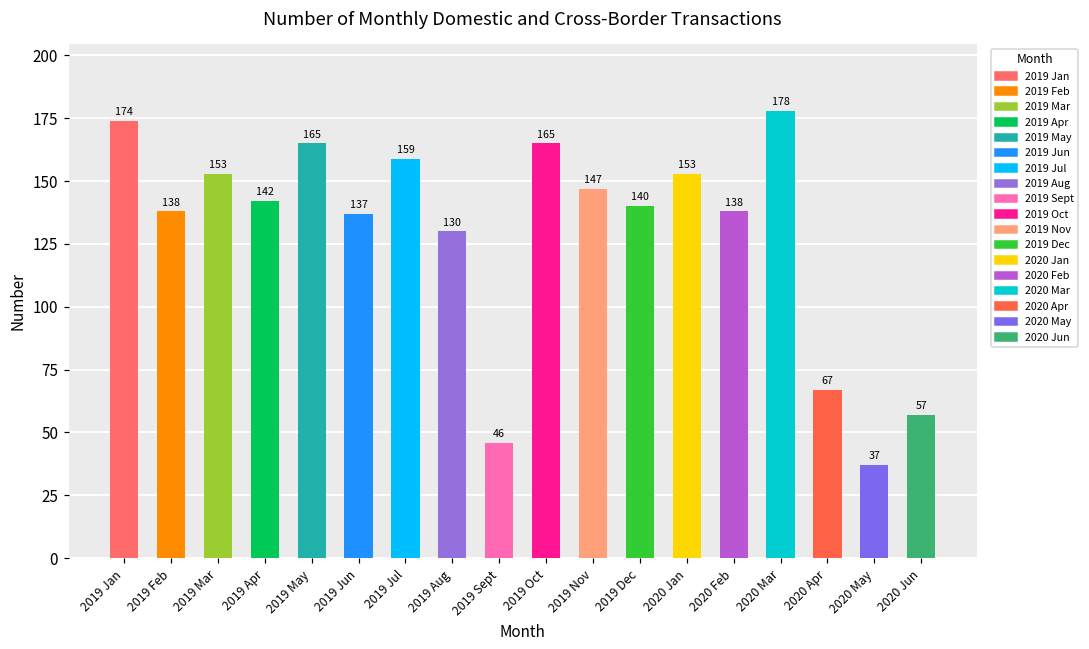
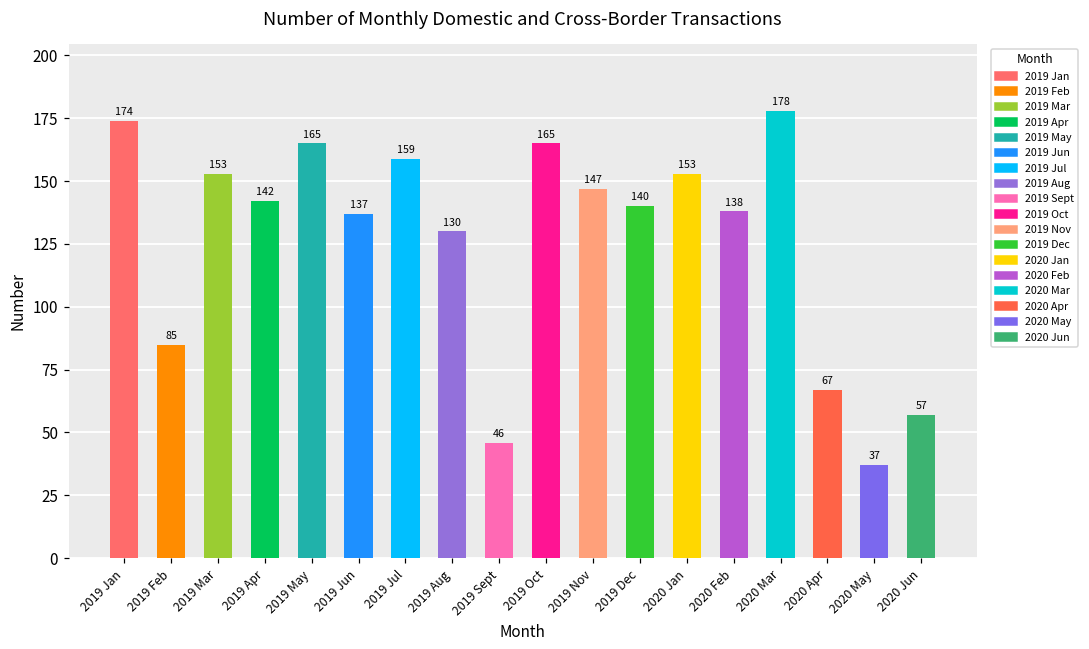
2019 Feb: 138 -> 85
